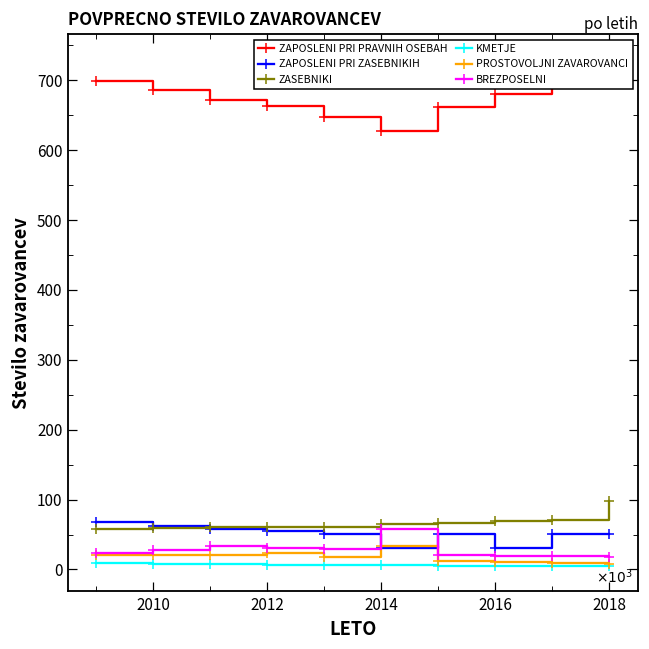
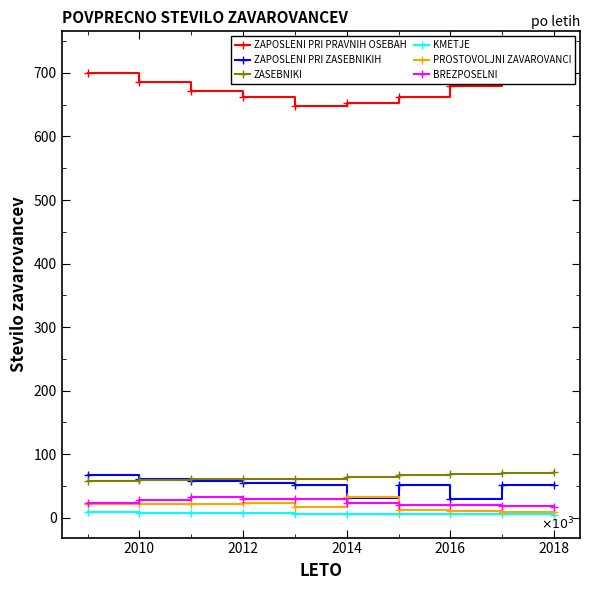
ZAPOSLENI PRI PRAVNIH OSEBAH, 2014: 630 -> 650
BREZPOSELNI, 2014: 60 -> 20
ZASEBNIKI, 2018: 100 -> 70
